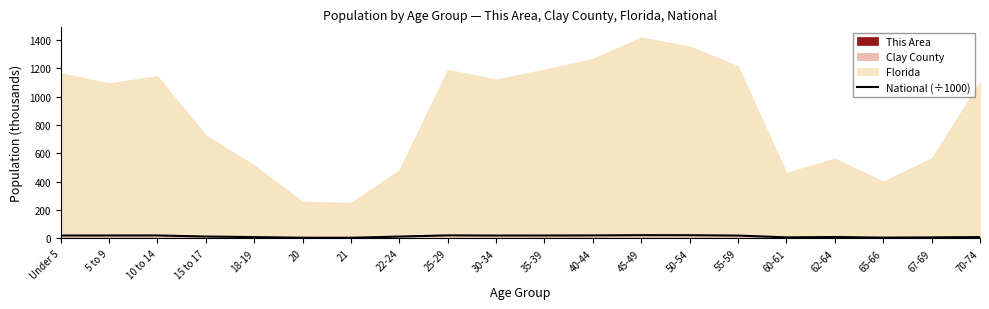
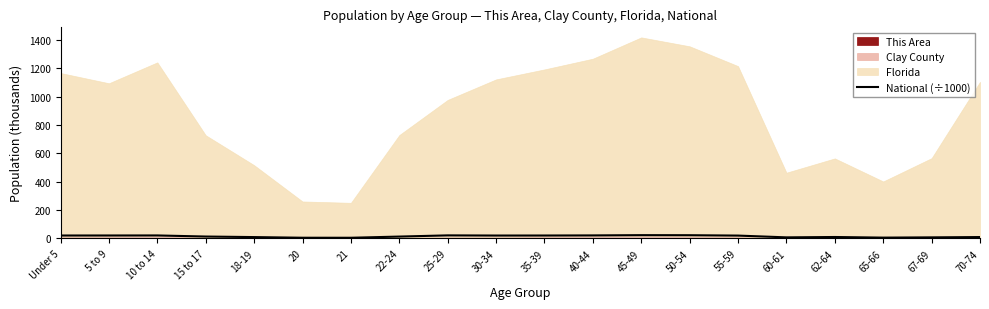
Florida, 10 to 14: 1130 -> 1230
Florida, 22-24: 480 -> 720
Florida, 25-29: 1180 -> 970
